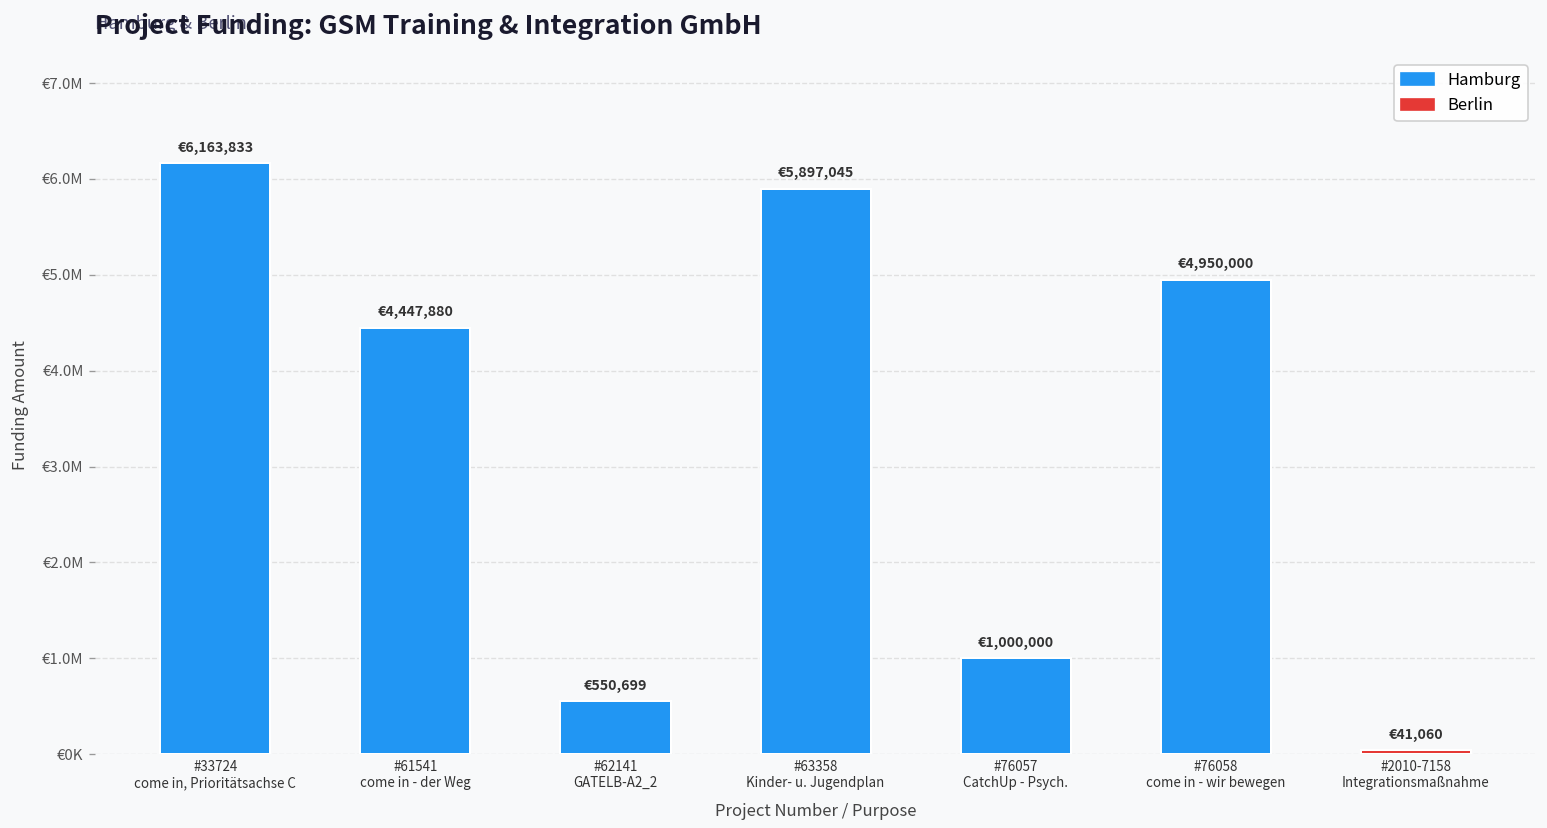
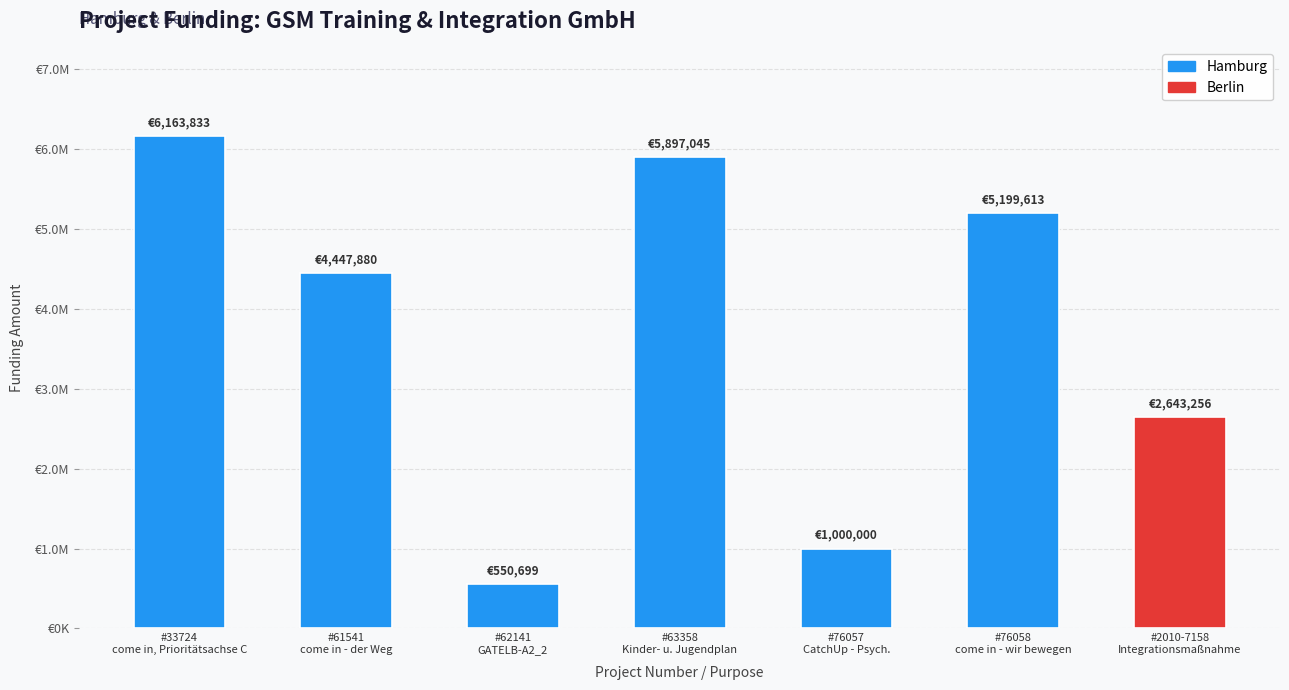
#76058 come in - wir bewegen: €4,950,000 -> €5,199,613
#2010-7158 Integrationsmaßnahme: €41,060 -> €2,643,256
